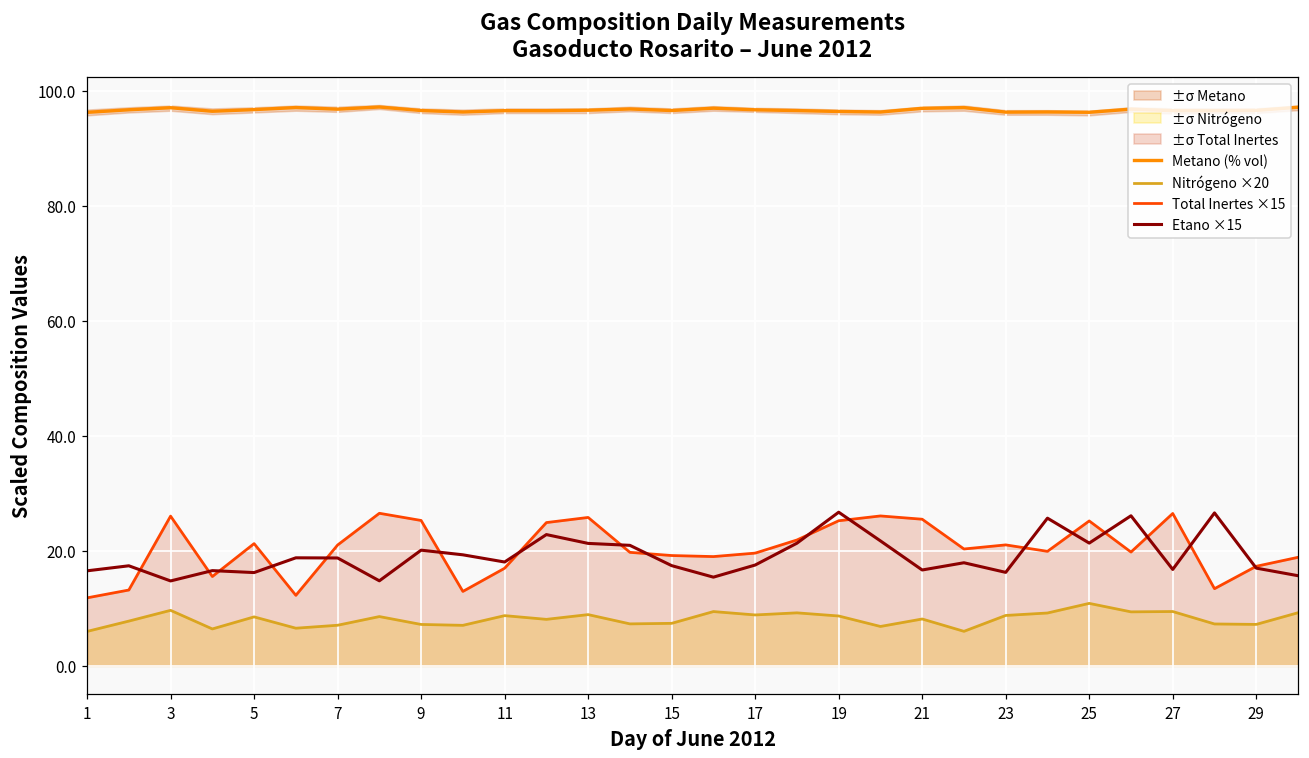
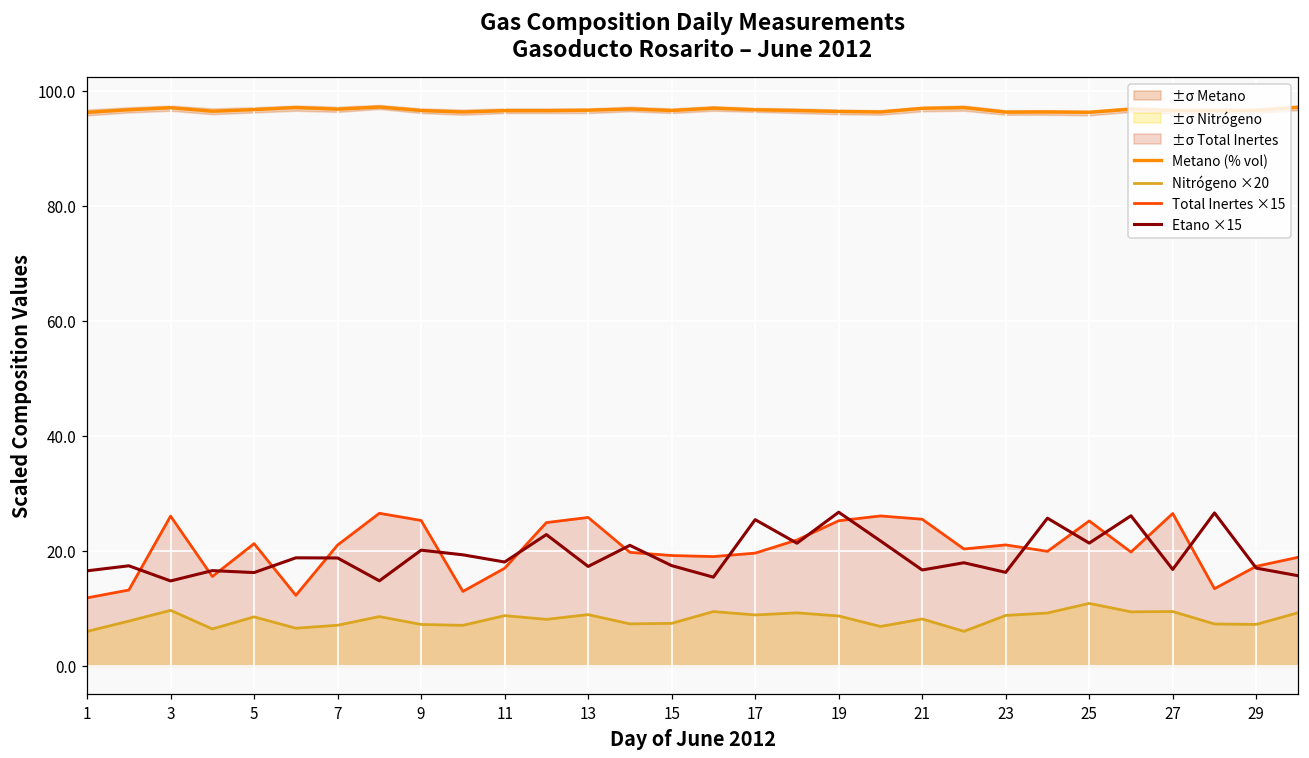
Etano ×15, 13: 21 -> 17
Etano ×15, 17: 18 -> 25
